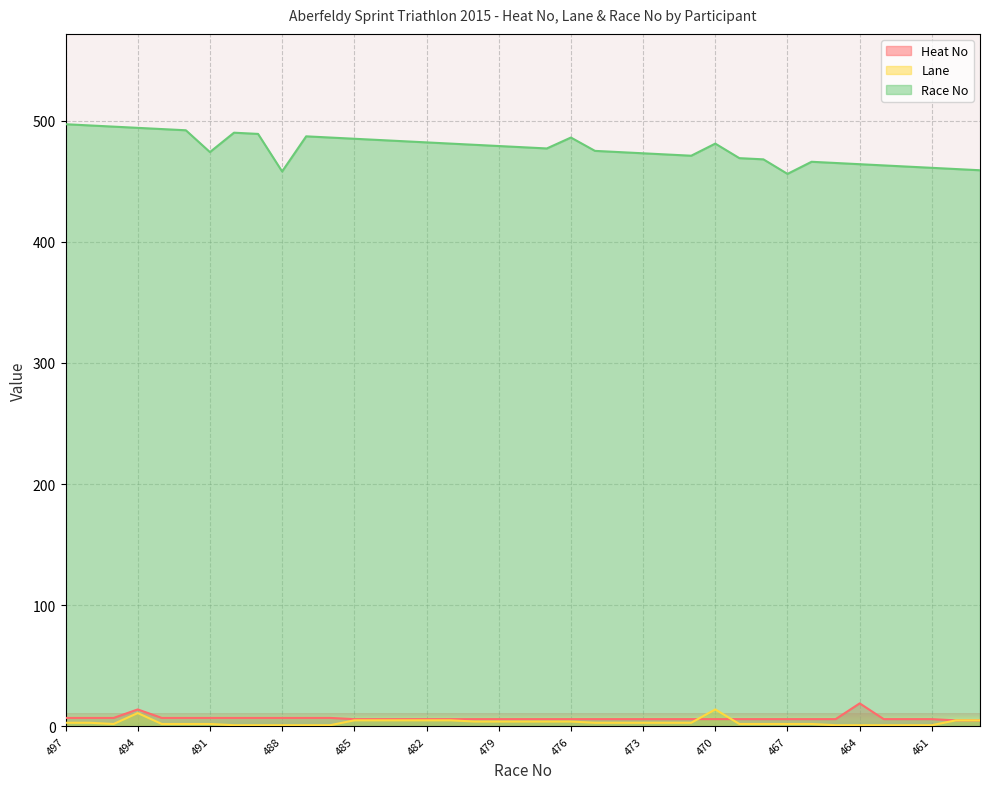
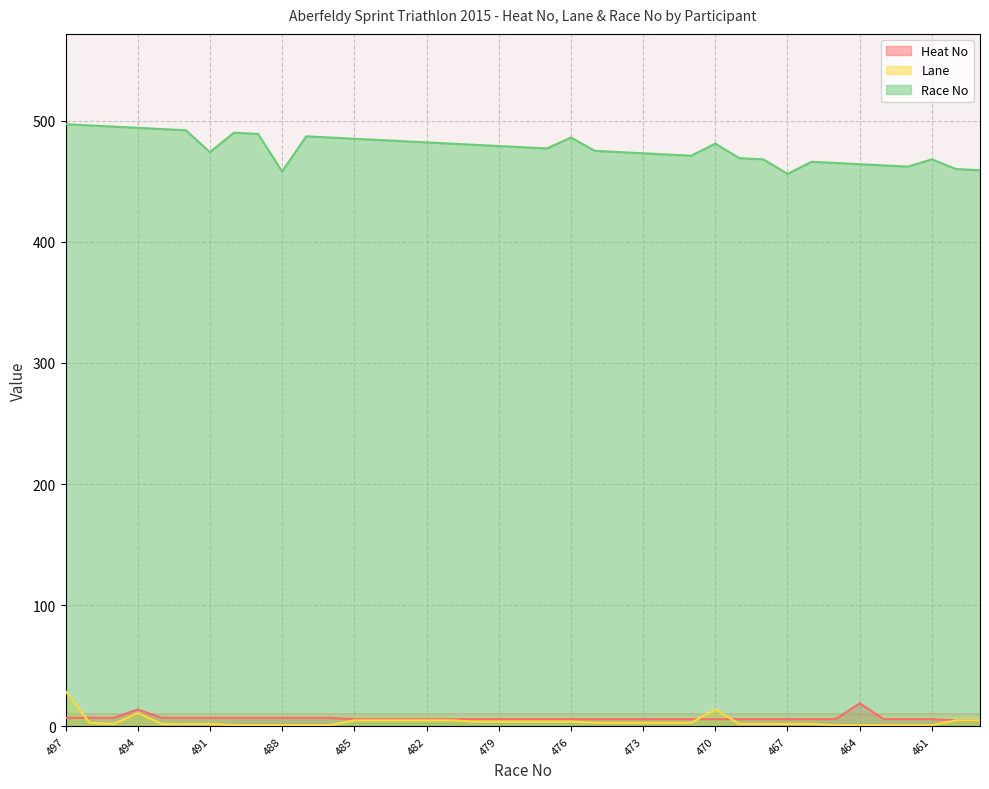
Lane, 497: 3 -> 29
Race No, 461: 461 -> 468
